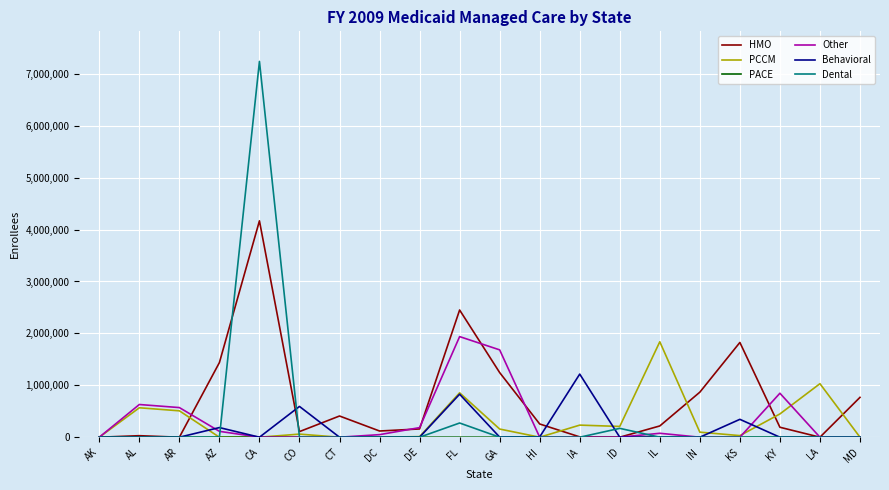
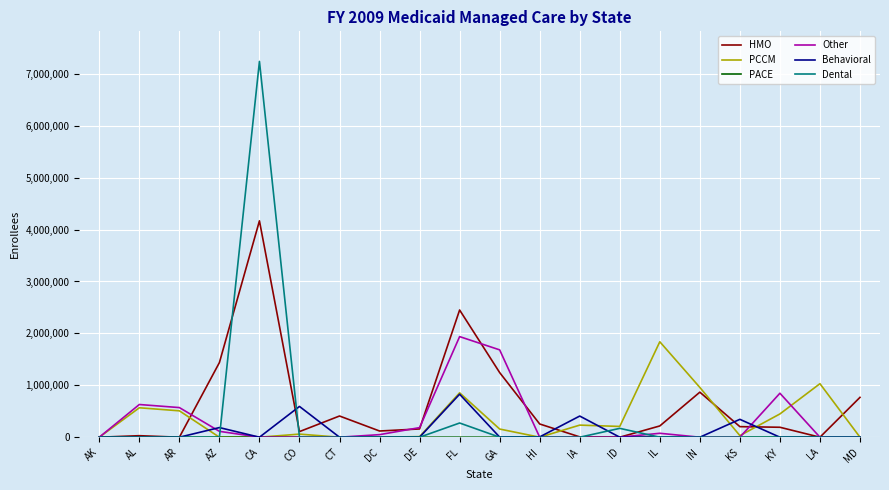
Behavioral, IA: 1,200,000 -> 400,000
PCCM, IN: 100,000 -> 1,000,000
HMO, KS: 1,800,000 -> 200,000
